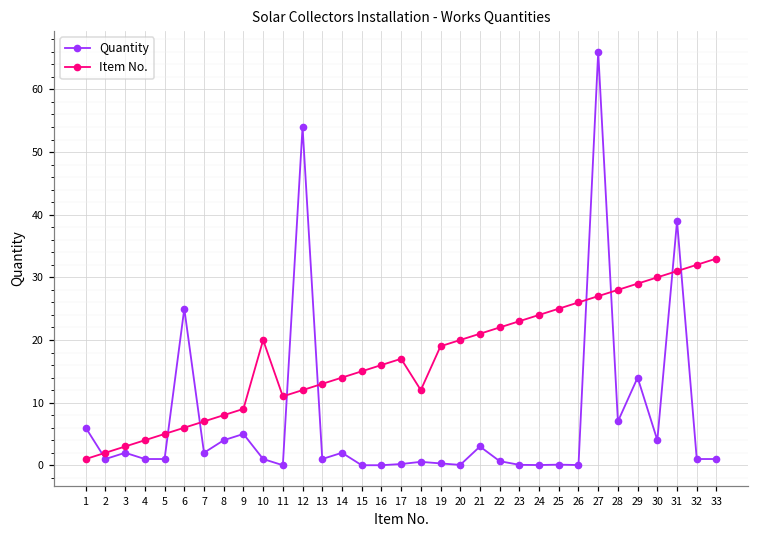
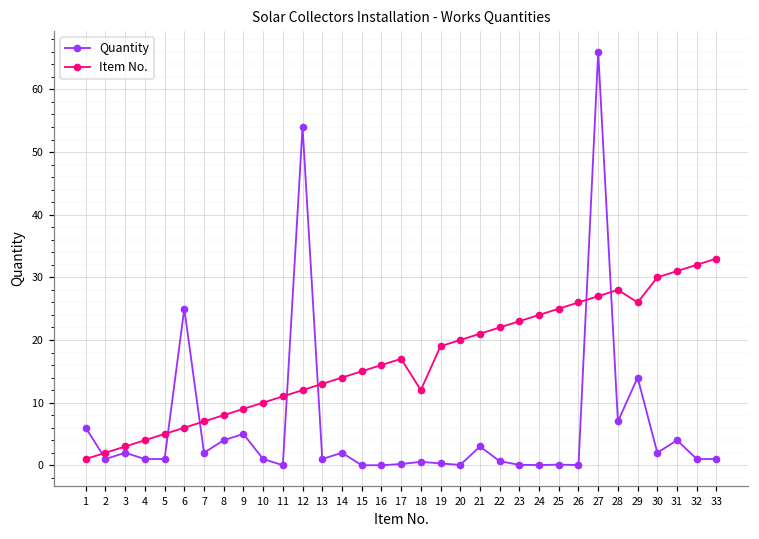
Item No., 10: 20 -> 10
Item No., 29: 29 -> 26
Quantity, 30: 4 -> 2
Quantity, 31: 39 -> 4
